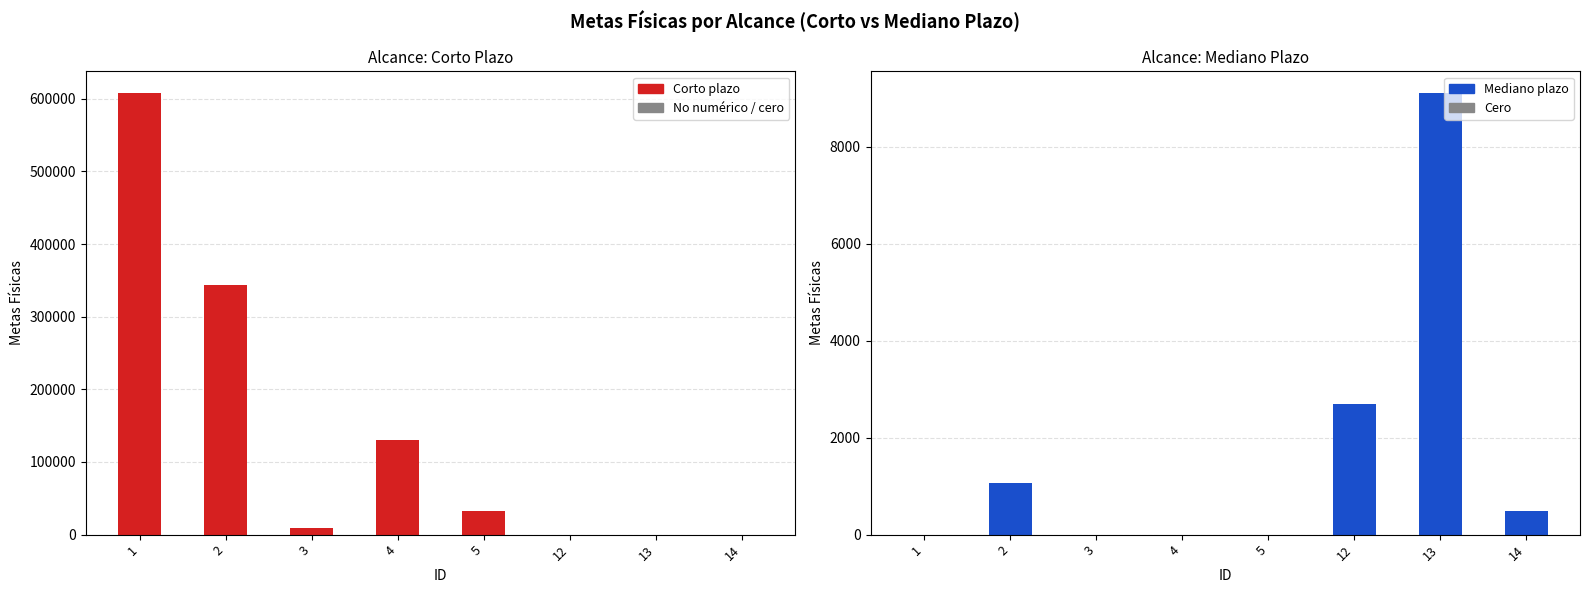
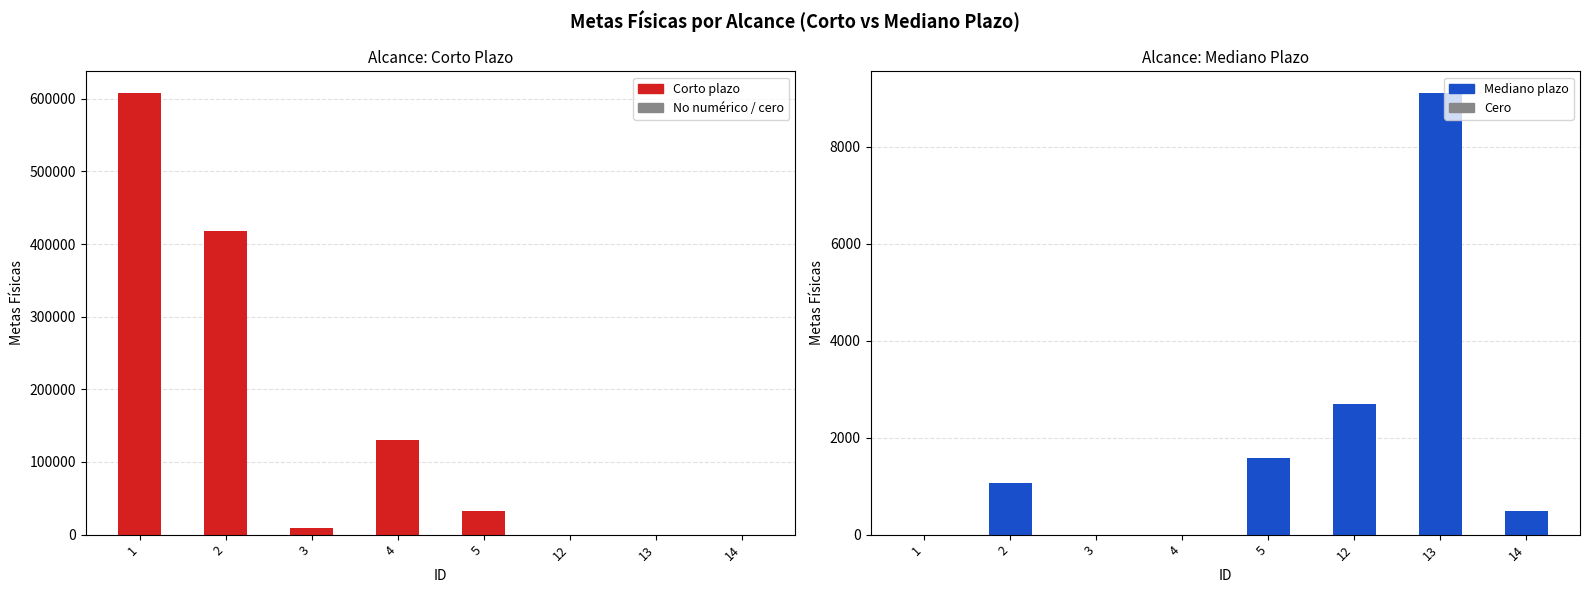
Alcance: Corto Plazo, 2: 340000 -> 420000
Alcance: Mediano Plazo, 5: 0 -> 1600
